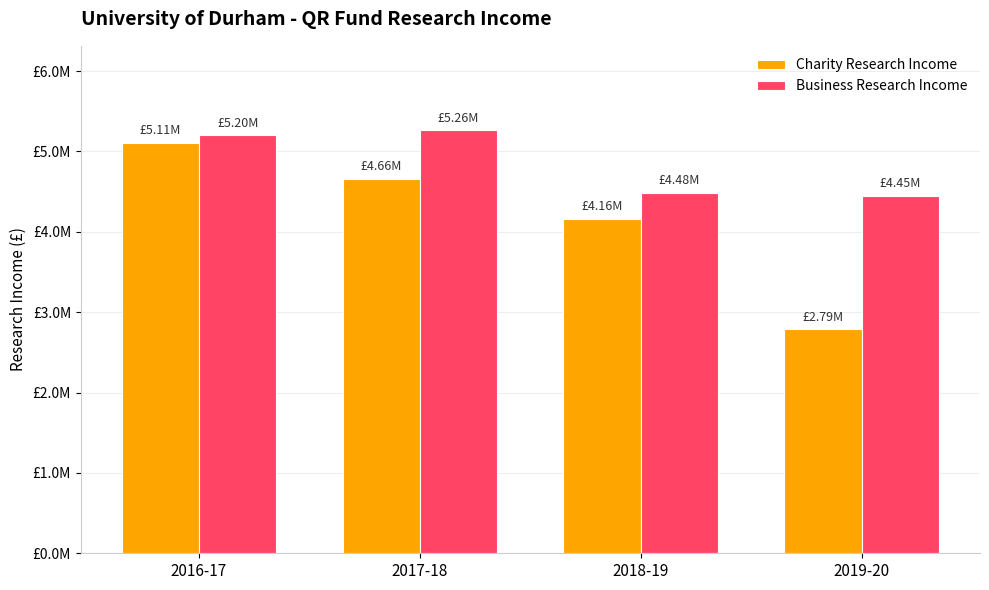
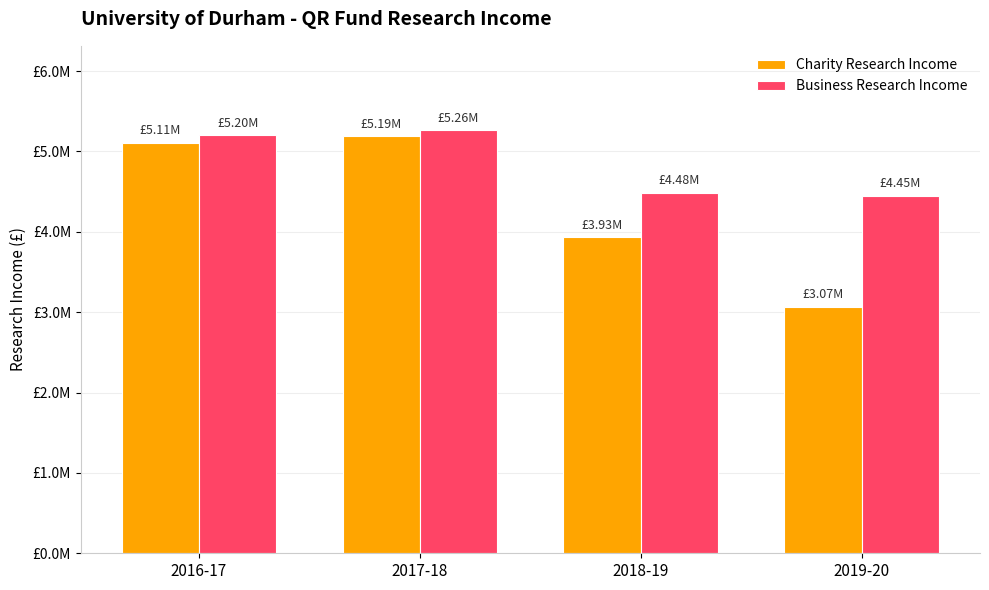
Charity Research Income, 2017-18: £4.66M -> £5.19M
Charity Research Income, 2018-19: £4.16M -> £3.93M
Charity Research Income, 2019-20: £2.79M -> £3.07M
